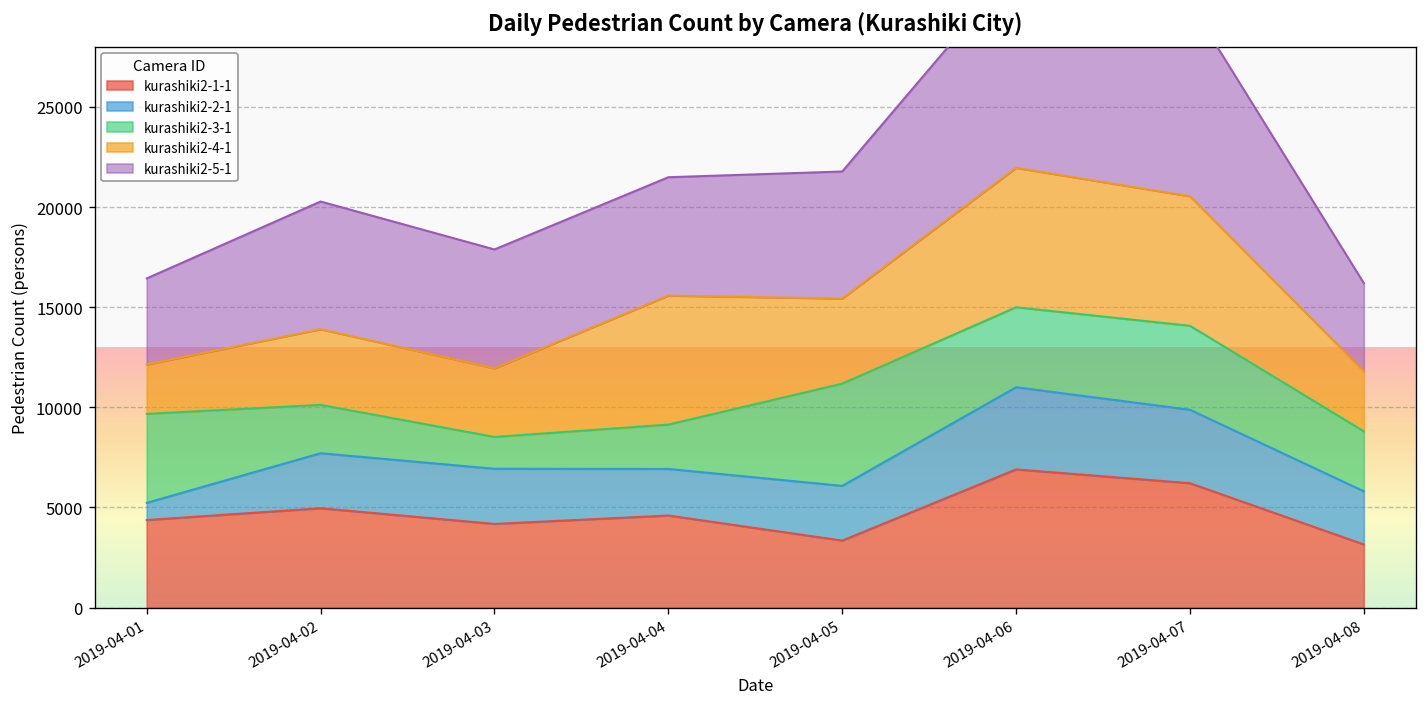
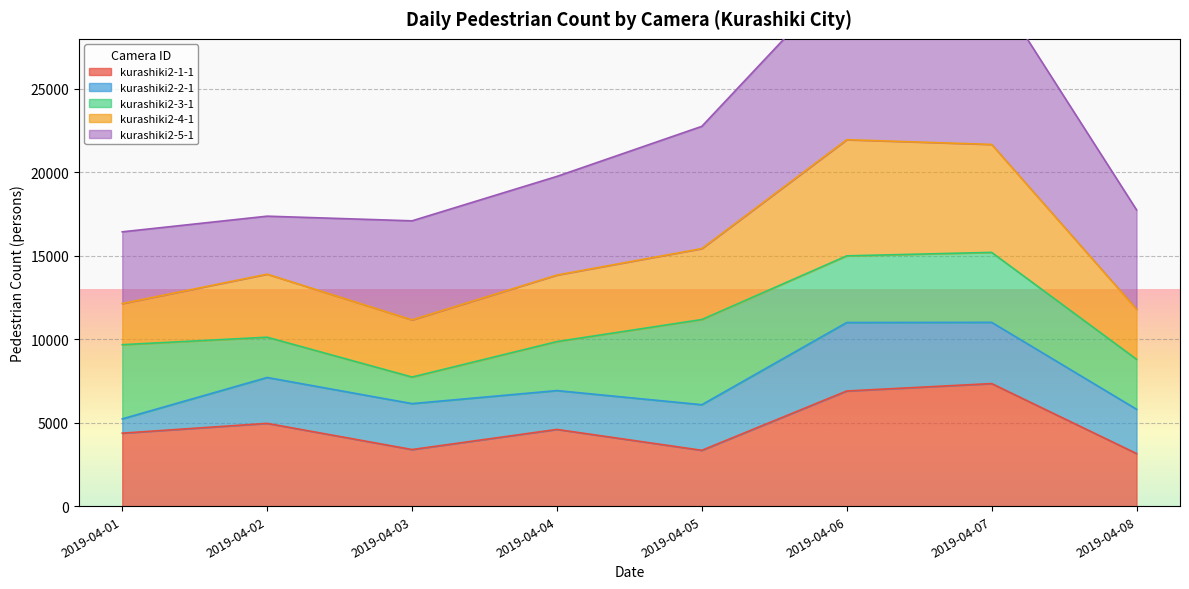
kurashiki2-5-1, 2019-04-02: 6400 -> 3500
kurashiki2-1-1, 2019-04-03: 4200 -> 3400
kurashiki2-3-1, 2019-04-04: 2200 -> 2900
kurashiki2-4-1, 2019-04-04: 6400 -> 4000
kurashiki2-5-1, 2019-04-05: 6300 -> 7300
kurashiki2-1-1, 2019-04-07: 6200 -> 7300
kurashiki2-5-1, 2019-04-08: 4400 -> 6000
